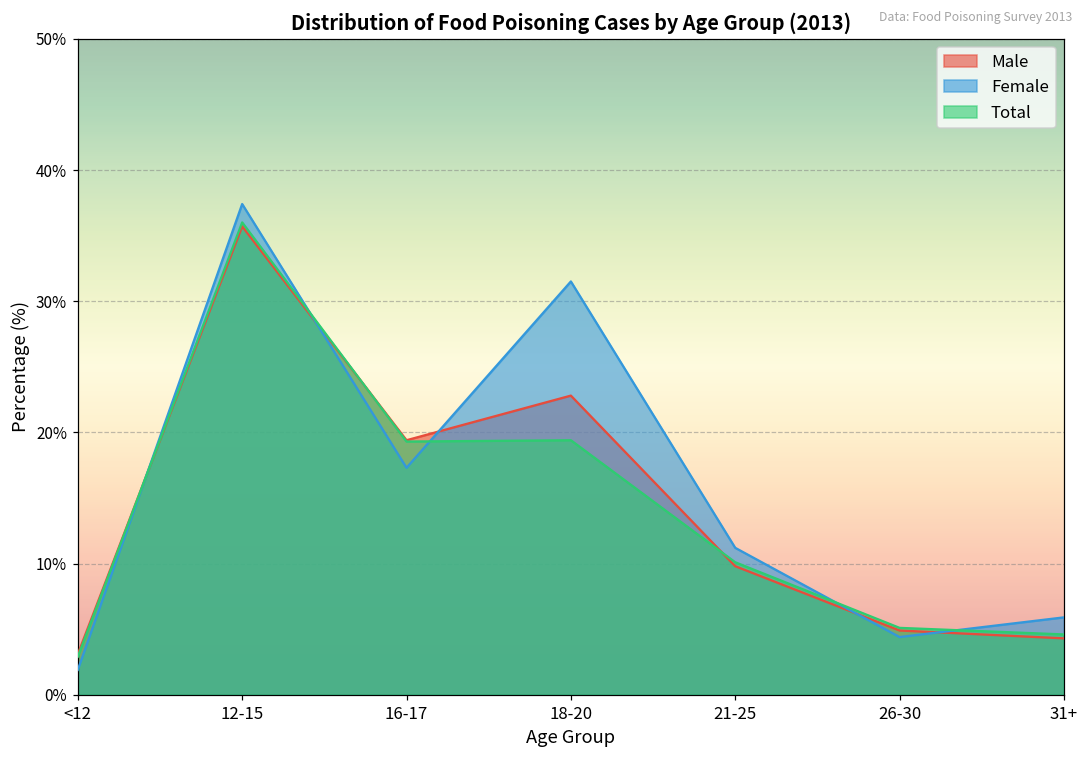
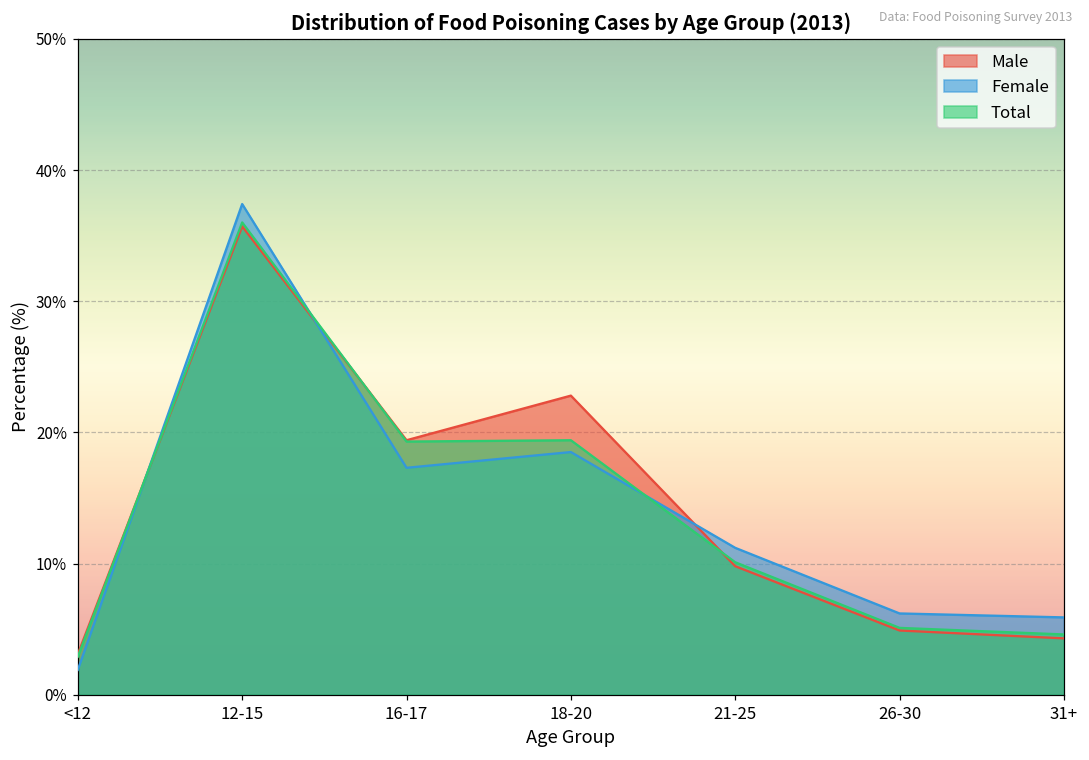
Female, 18-20: 31.5% -> 18.5%
Female, 26-30: 4.4% -> 6.2%
